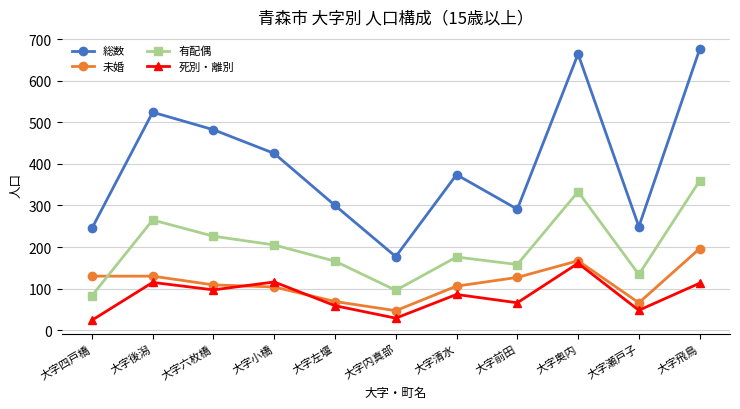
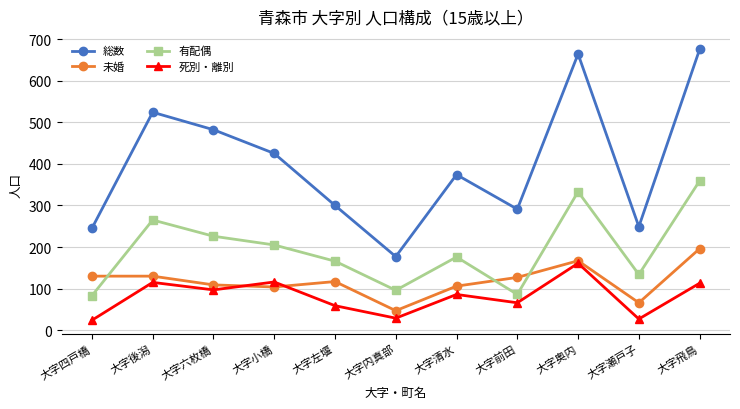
未婚, 大字左堰: 70 -> 120
有配偶, 大字前田: 160 -> 90
死別・離別, 大字瀬戸子: 50 -> 30
